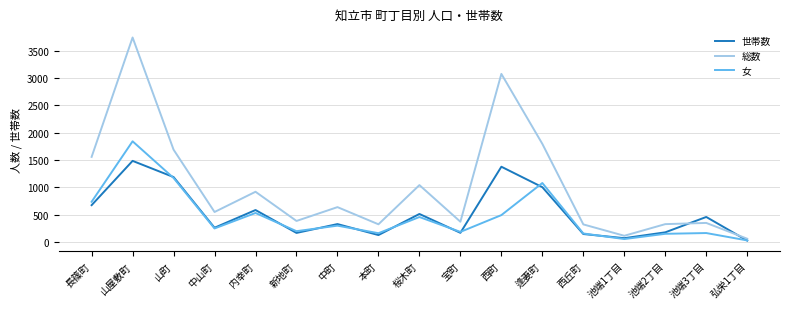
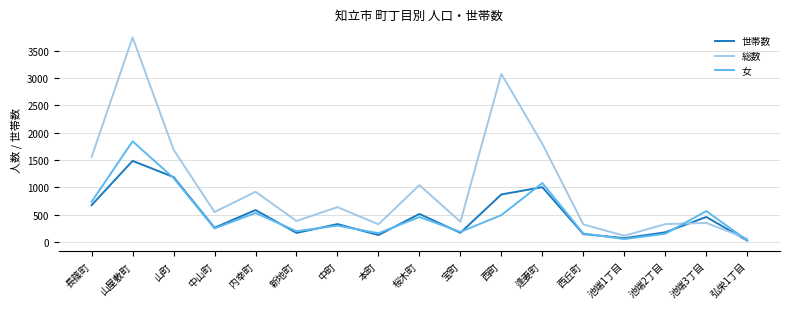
世帯数, 西町: 1400 -> 900
女, 池端3丁目: 200 -> 600
